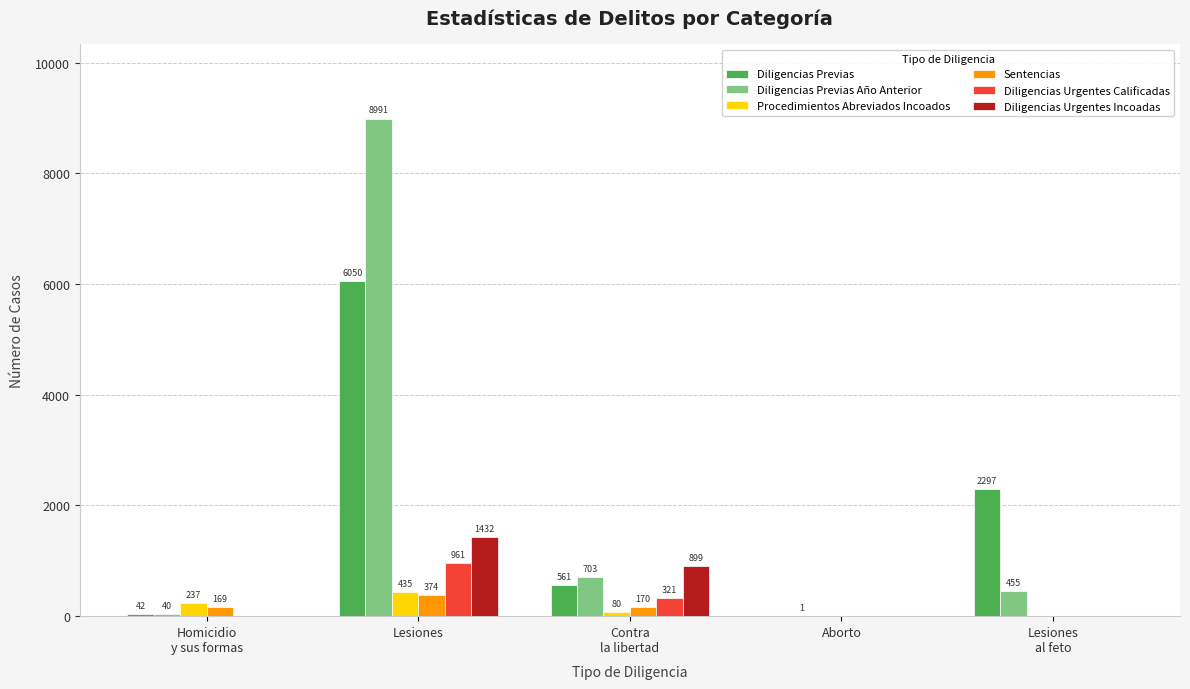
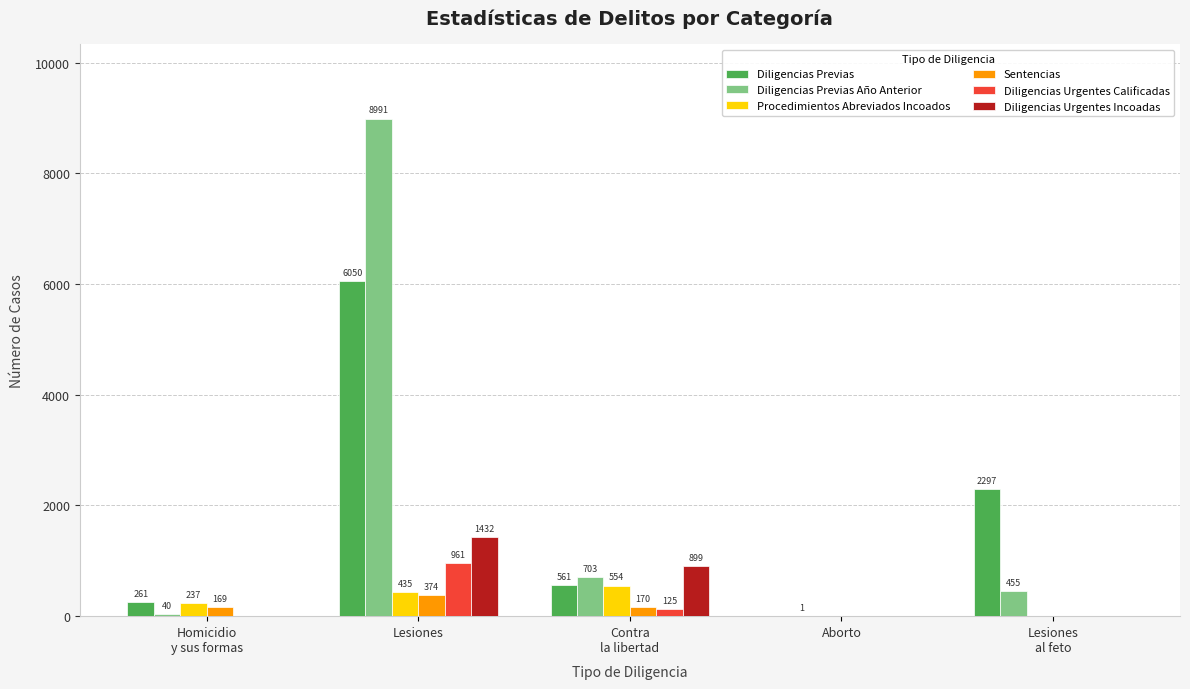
Diligencias Previas, Homicidio y sus formas: 42 -> 261
Procedimientos Abreviados Incoados, Contra la libertad: 80 -> 554
Diligencias Urgentes Calificadas, Contra la libertad: 321 -> 125
